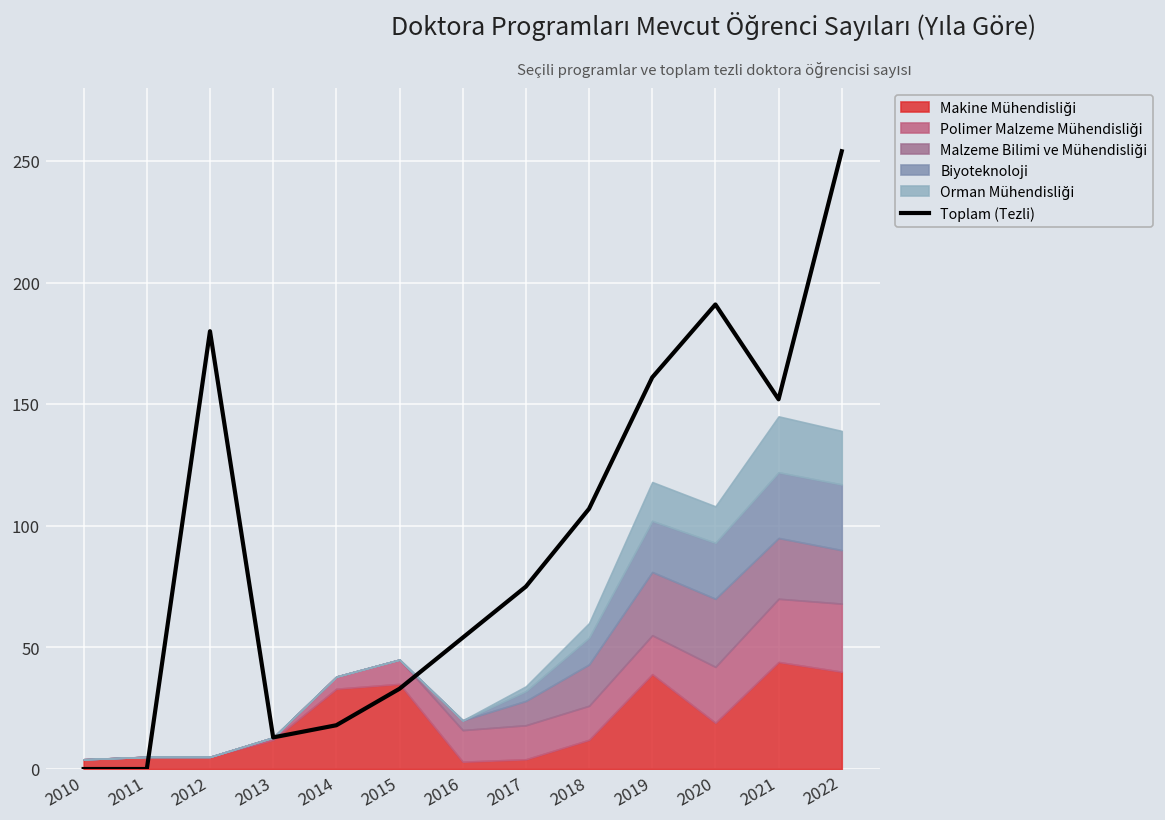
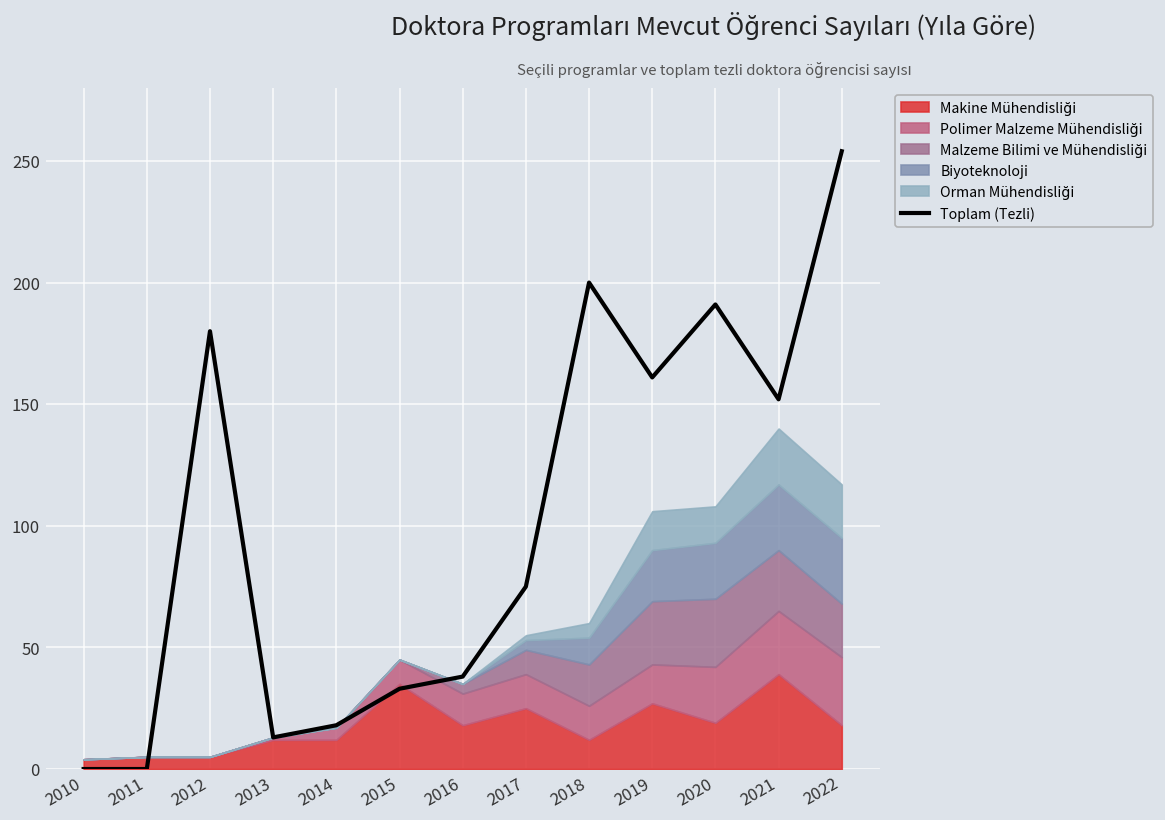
Makine Mühendisliği, 2014: 33 -> 12
Toplam (Tezli), 2016: 54 -> 38
Makine Mühendisliği, 2016: 3 -> 18
Makine Mühendisliği, 2017: 4 -> 25
Toplam (Tezli), 2018: 107 -> 200
Makine Mühendisliği, 2019: 39 -> 27
Makine Mühendisliği, 2021: 44 -> 39
Makine Mühendisliği, 2022: 40 -> 18
